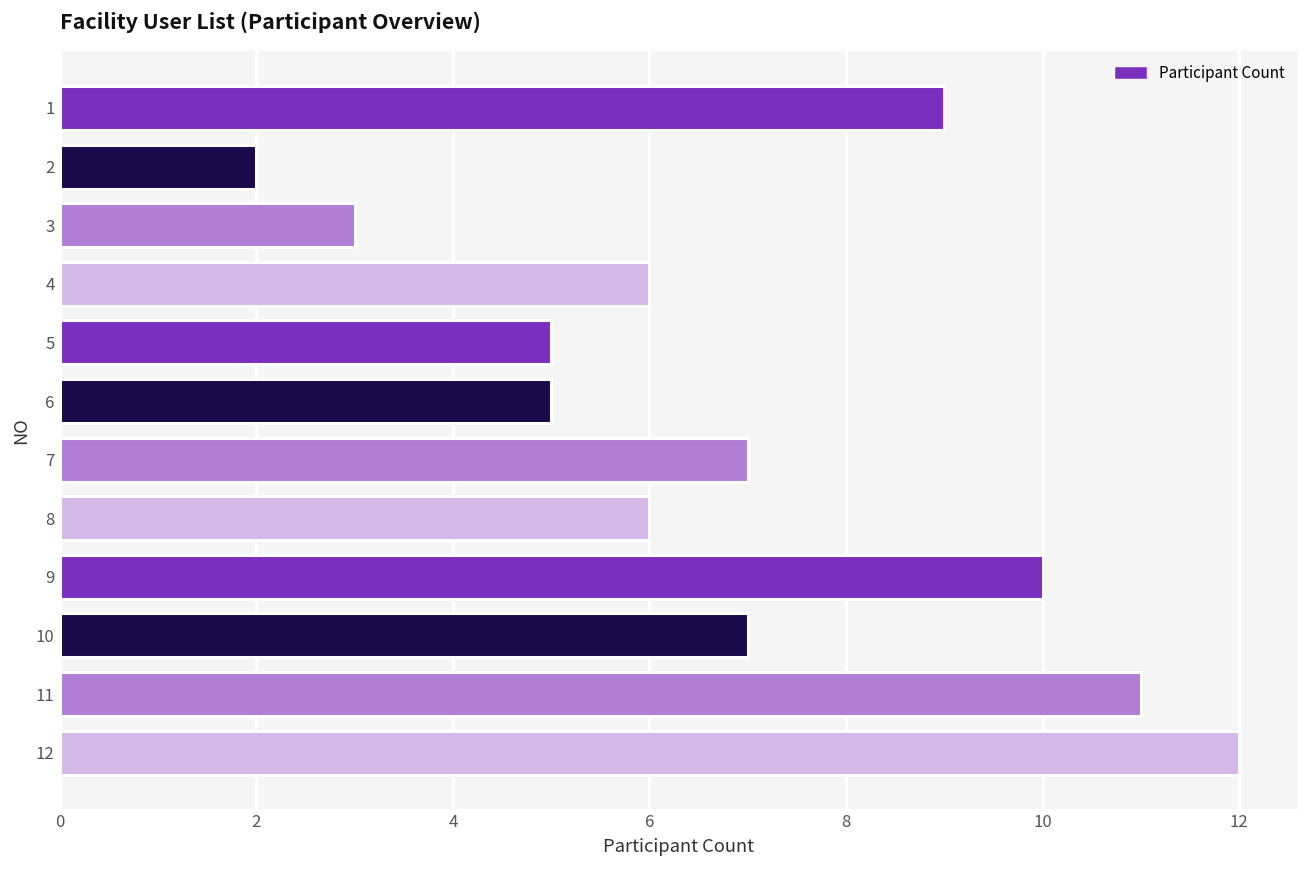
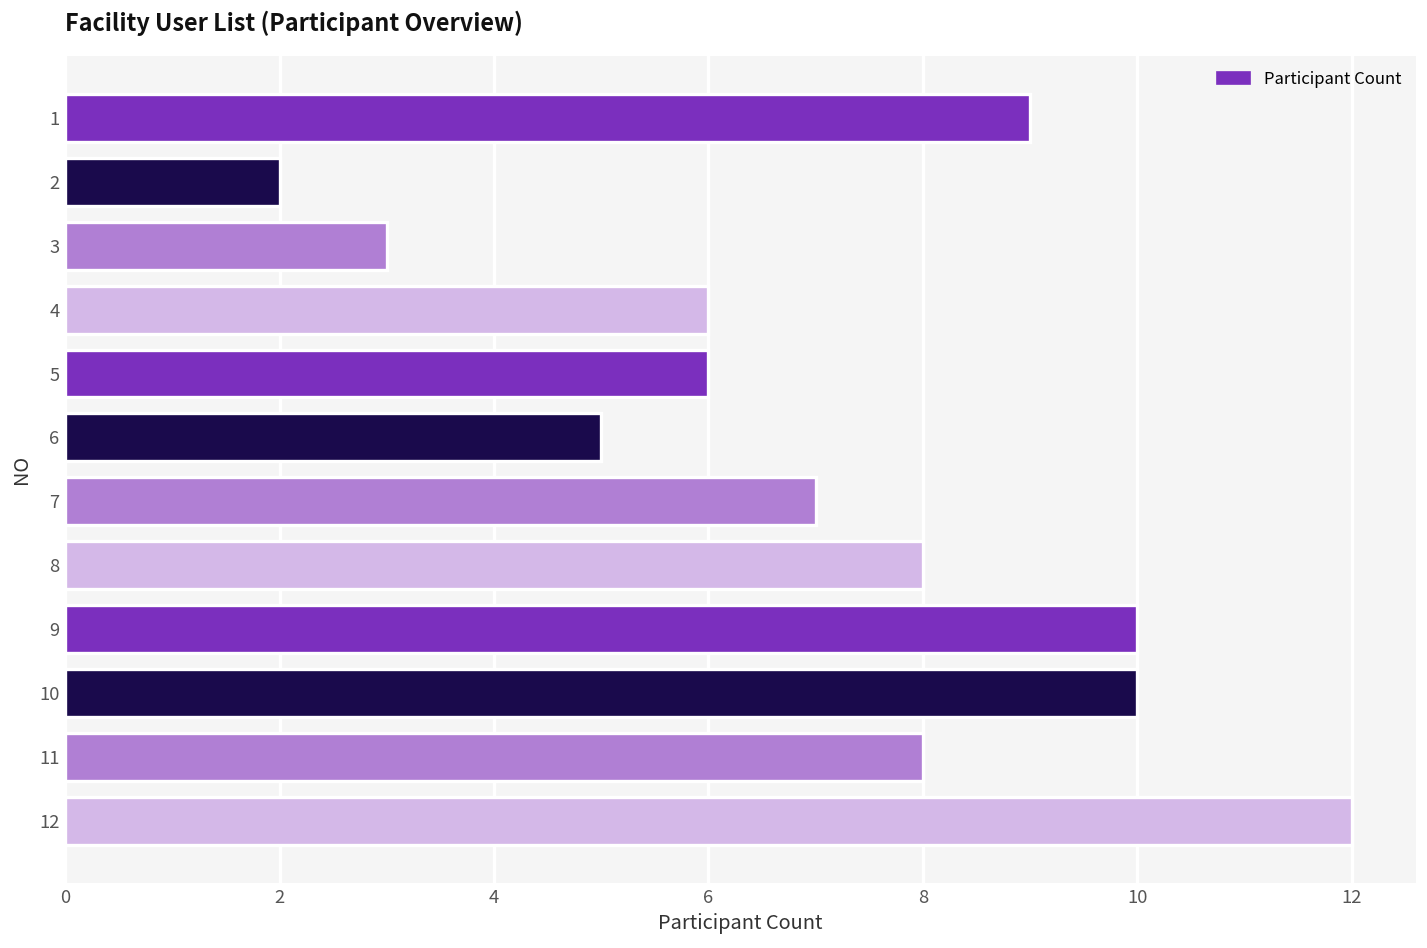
5: 5 -> 6
8: 6 -> 8
10: 7 -> 10
11: 11 -> 8
